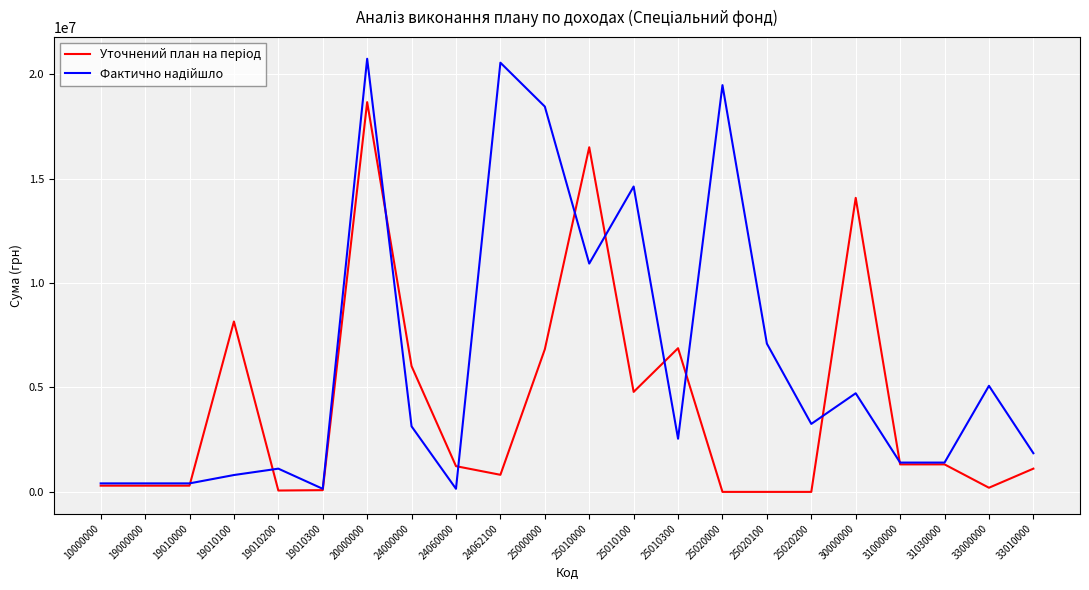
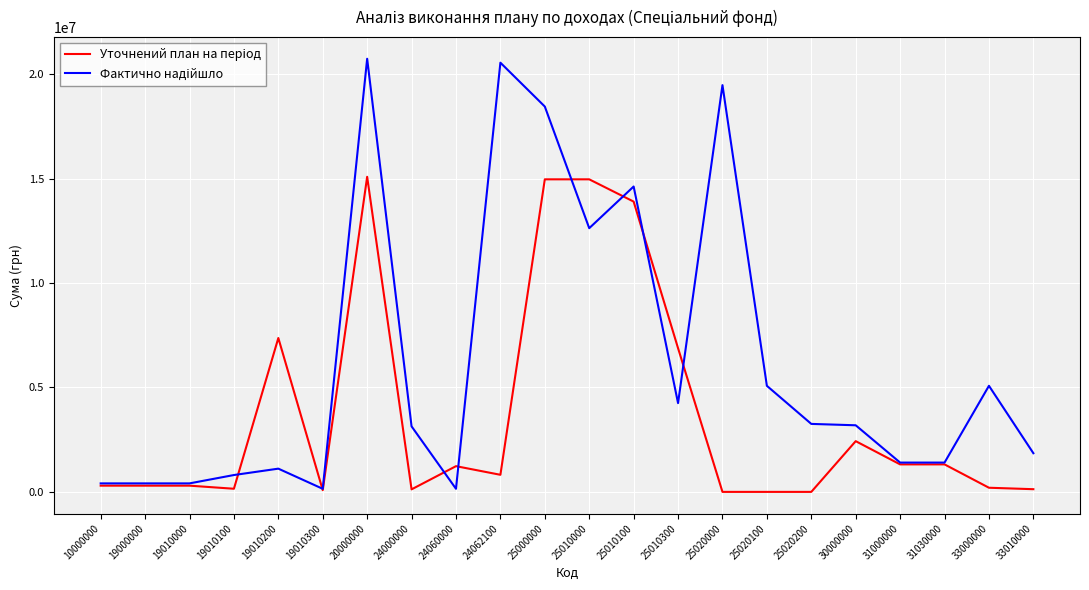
Уточнений план на період, 19010100: 8200000 -> 200000
Уточнений план на період, 19010200: 100000 -> 7400000
Уточнений план на період, 20000000: 18700000 -> 15100000
Уточнений план на період, 24000000: 6000000 -> 100000
Уточнений план на період, 25000000: 6800000 -> 15000000
Уточнений план на період, 25010000: 16500000 -> 15000000
Фактично надійшло, 25010000: 10900000 -> 12600000
Уточнений план на період, 25010100: 4800000 -> 13900000
Фактично надійшло, 25010300: 2500000 -> 4200000
Фактично надійшло, 25020100: 7100000 -> 5100000
Уточнений план на період, 30000000: 14100000 -> 2400000
Фактично надійшло, 30000000: 4700000 -> 3200000
Уточнений план на період, 33010000: 1100000 -> 100000
